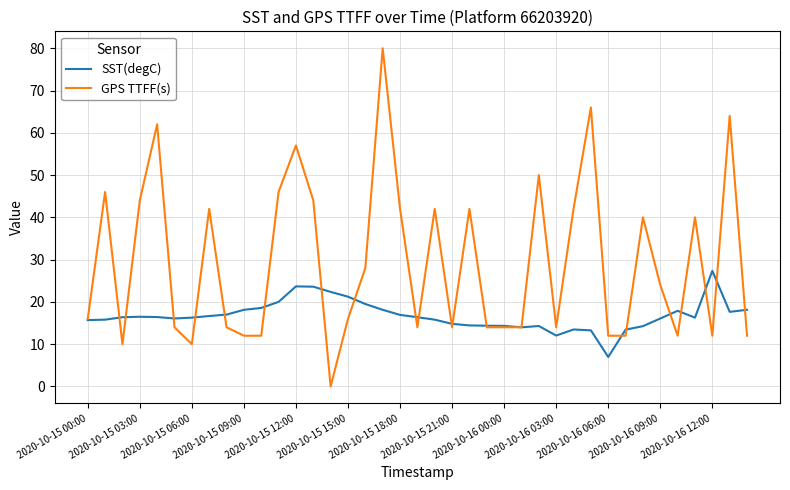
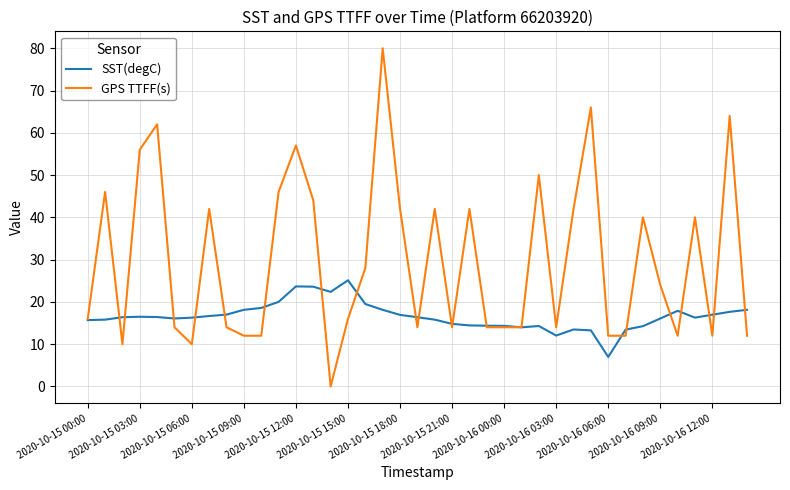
GPS TTFF(s), 2020-10-15 03:00: 44 -> 56
SST(degC), 2020-10-15 15:00: 21 -> 25
SST(degC), 2020-10-16 12:00: 27 -> 17
